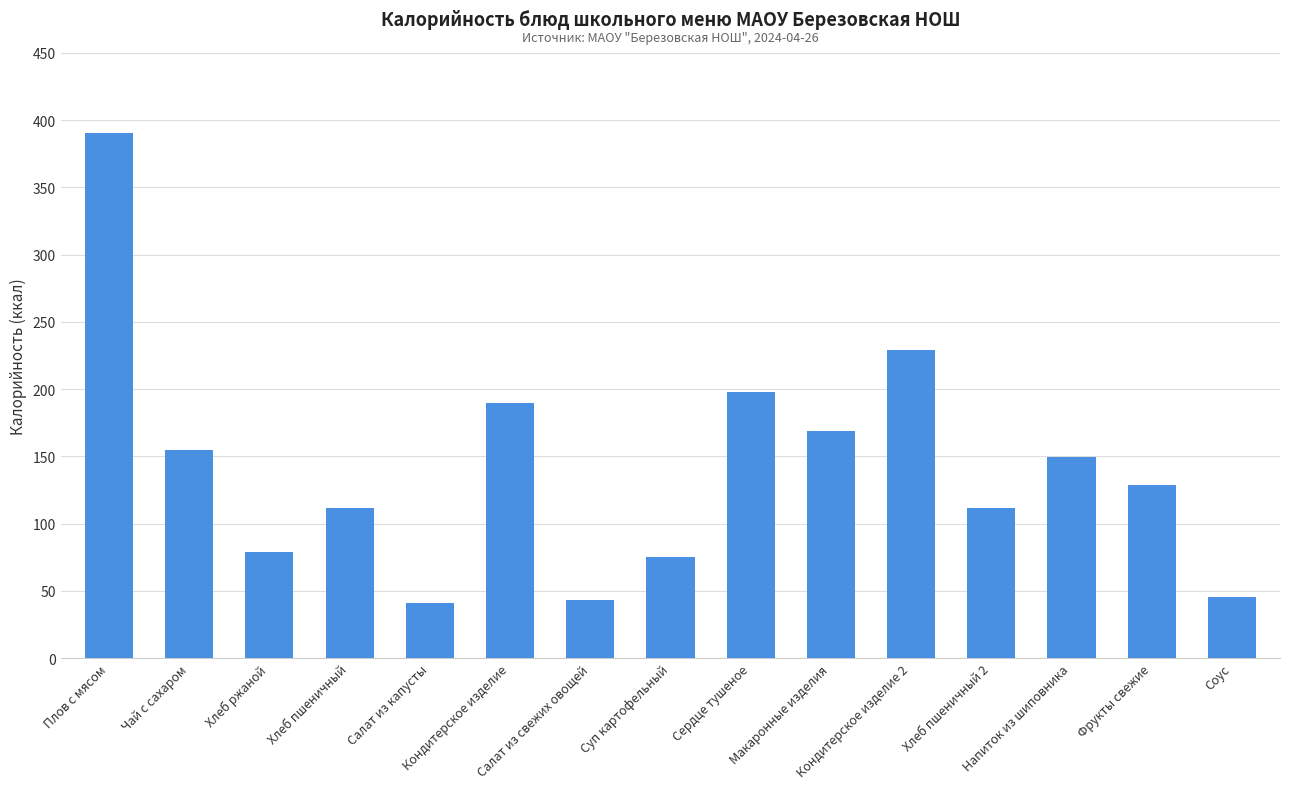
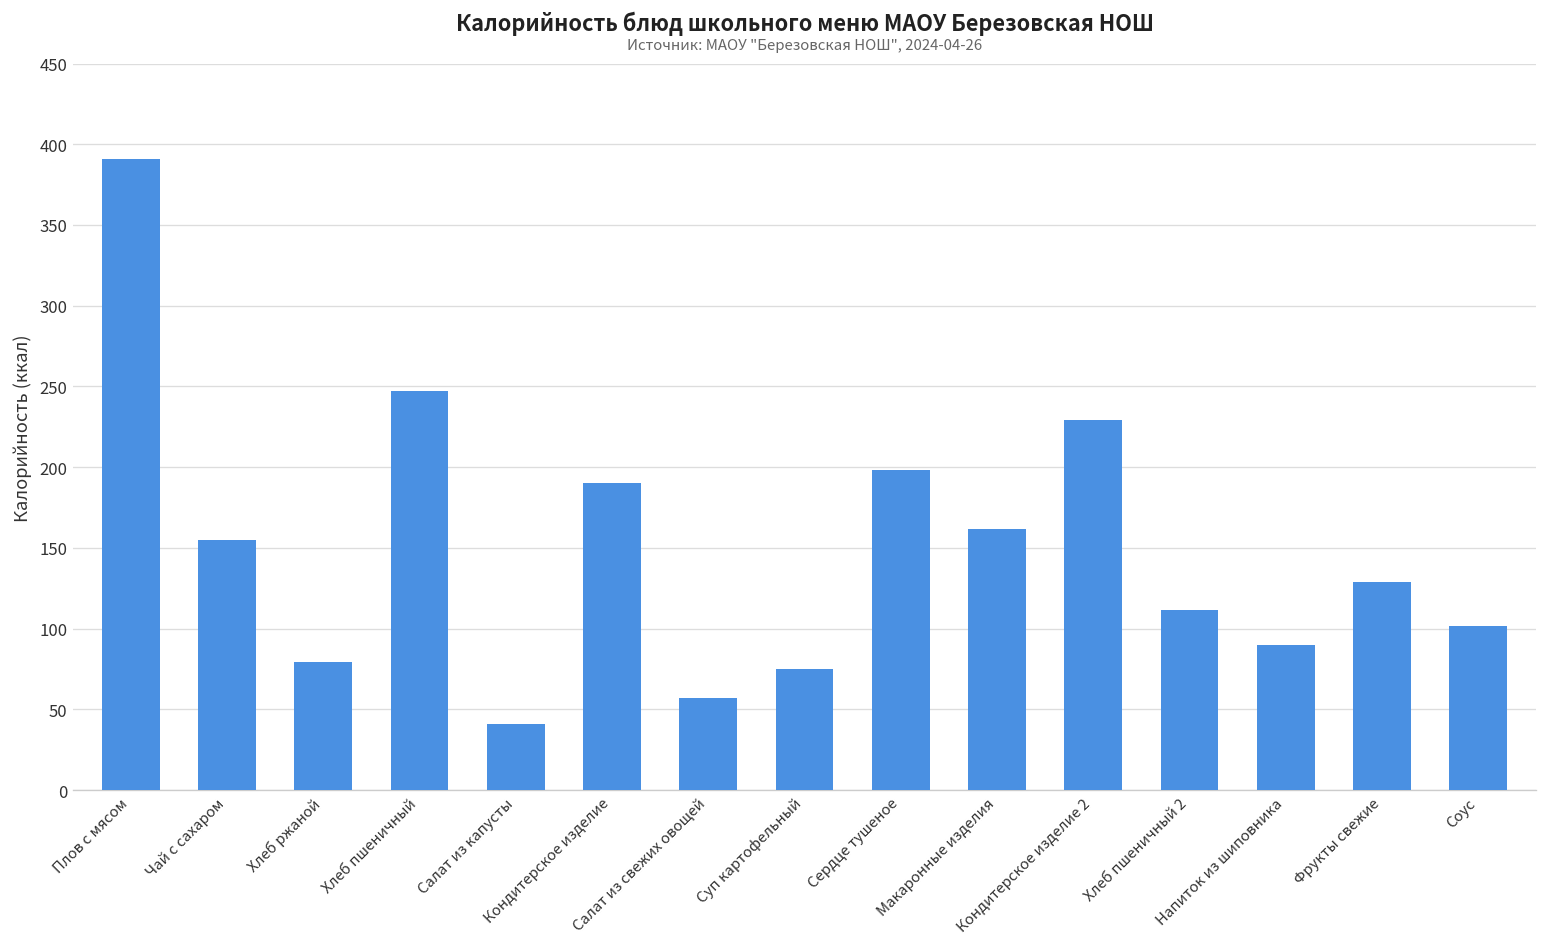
Хлеб пшеничный: 112 -> 247
Салат из свежих овощей: 43 -> 57
Макаронные изделия: 169 -> 161
Напиток из шиповника: 150 -> 90
Соус: 45 -> 102
